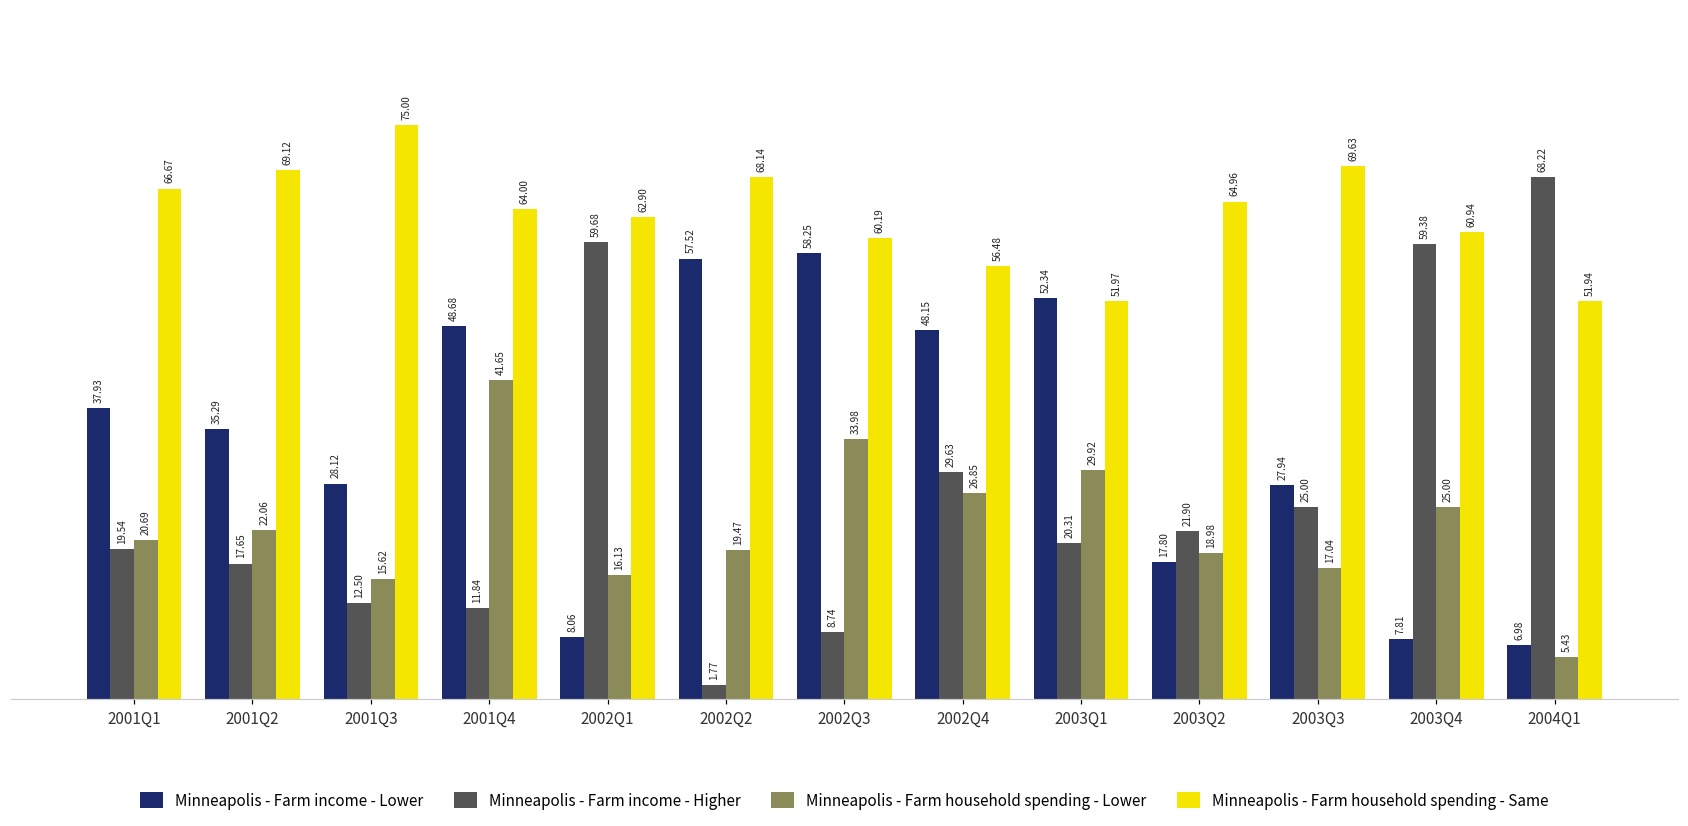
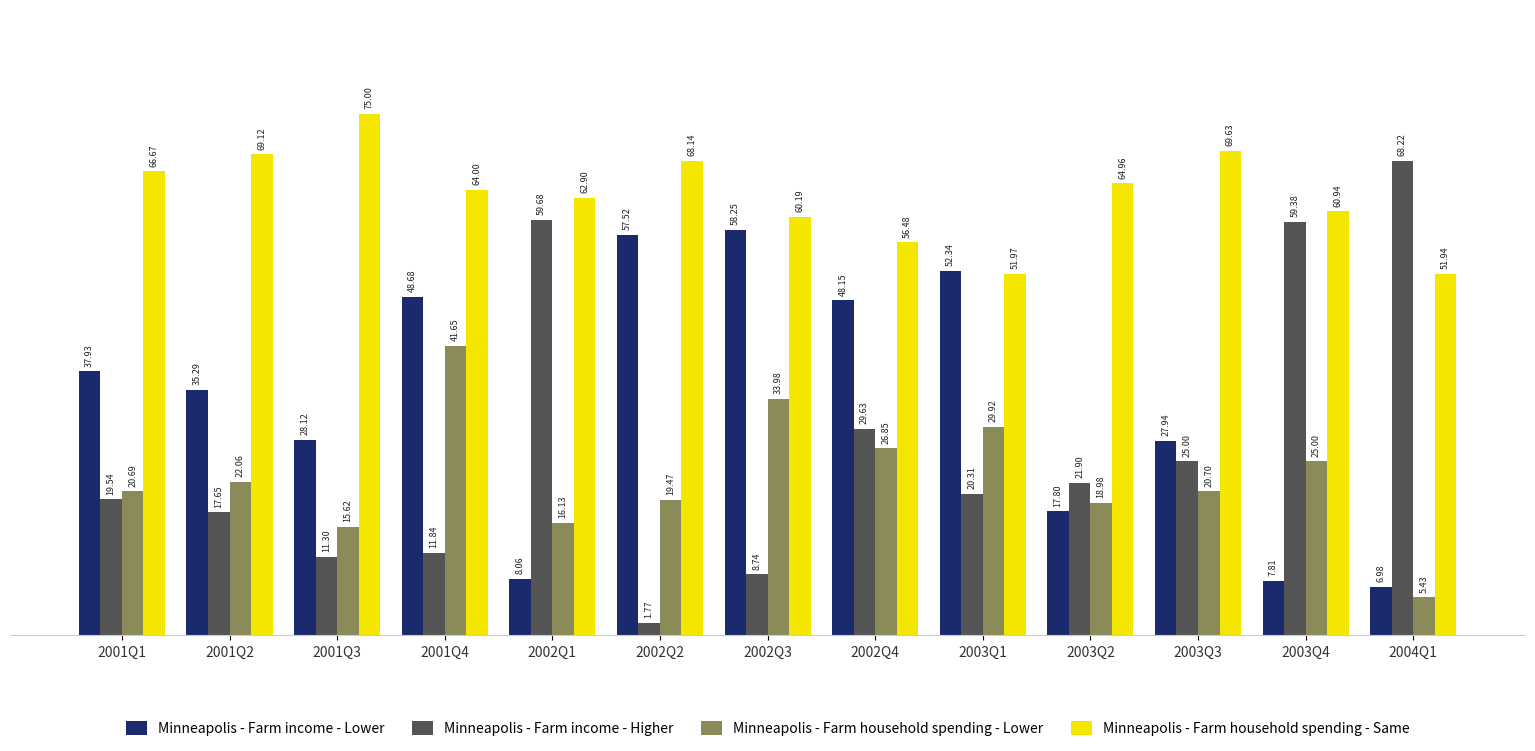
Minneapolis - Farm income - Higher, 2001Q3: 12.50 -> 11.30
Minneapolis - Farm household spending - Lower, 2003Q3: 17.04 -> 20.70
